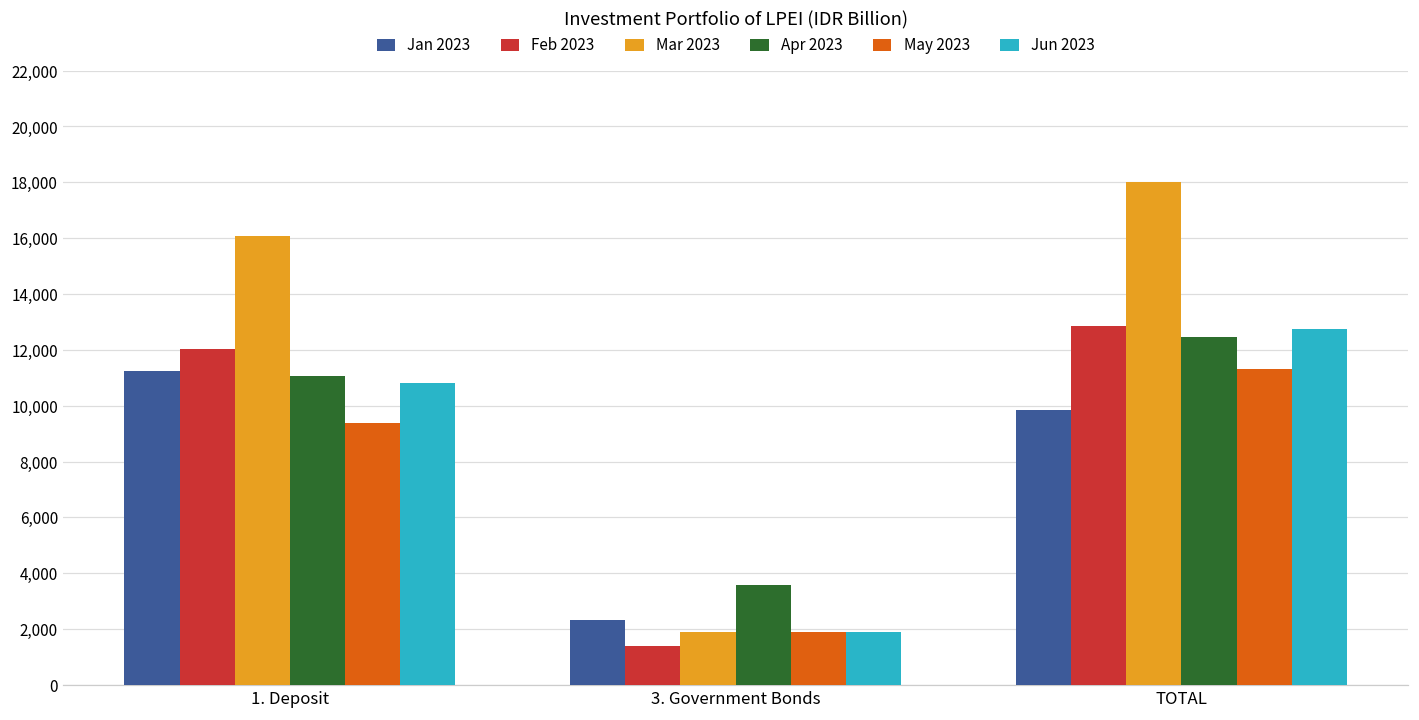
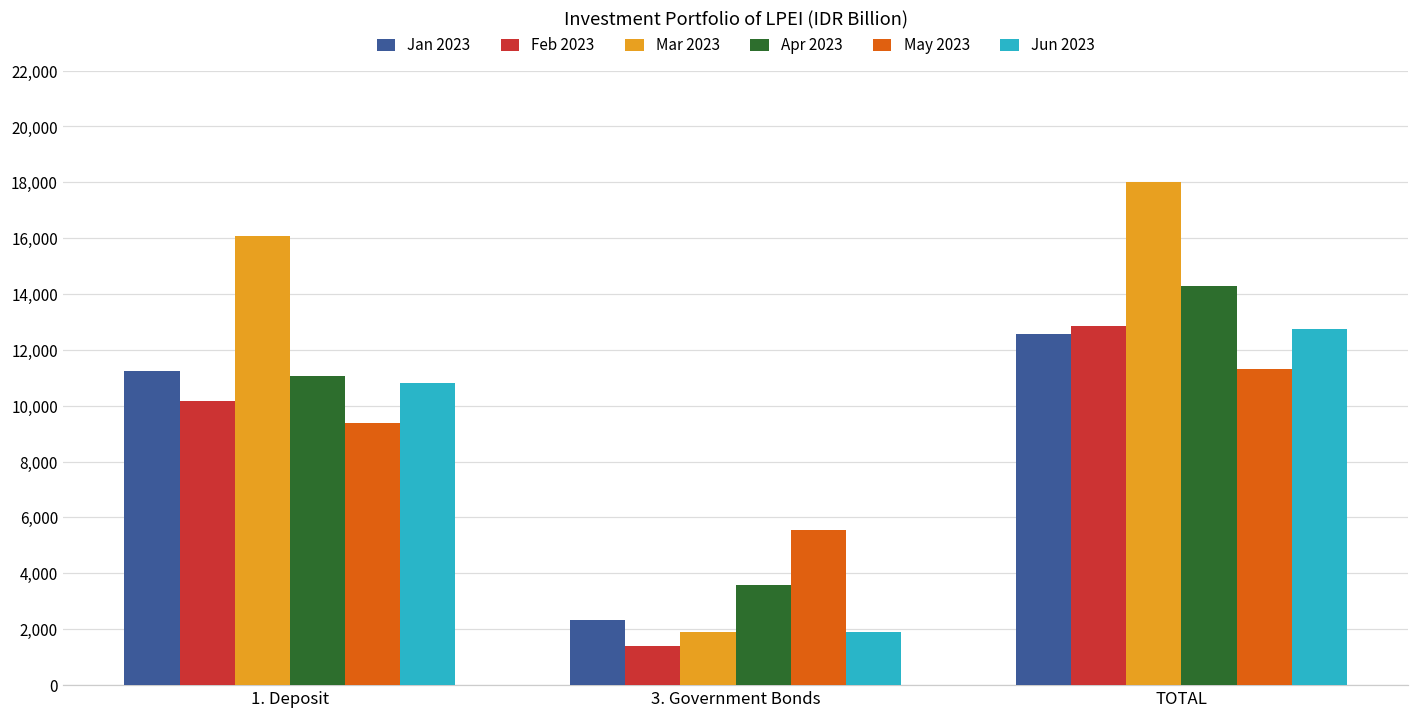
Feb 2023, 1. Deposit: 12,000 -> 10,200
May 2023, 3. Government Bonds: 1,900 -> 5,600
Jan 2023, TOTAL: 9,900 -> 12,600
Apr 2023, TOTAL: 12,400 -> 14,300
